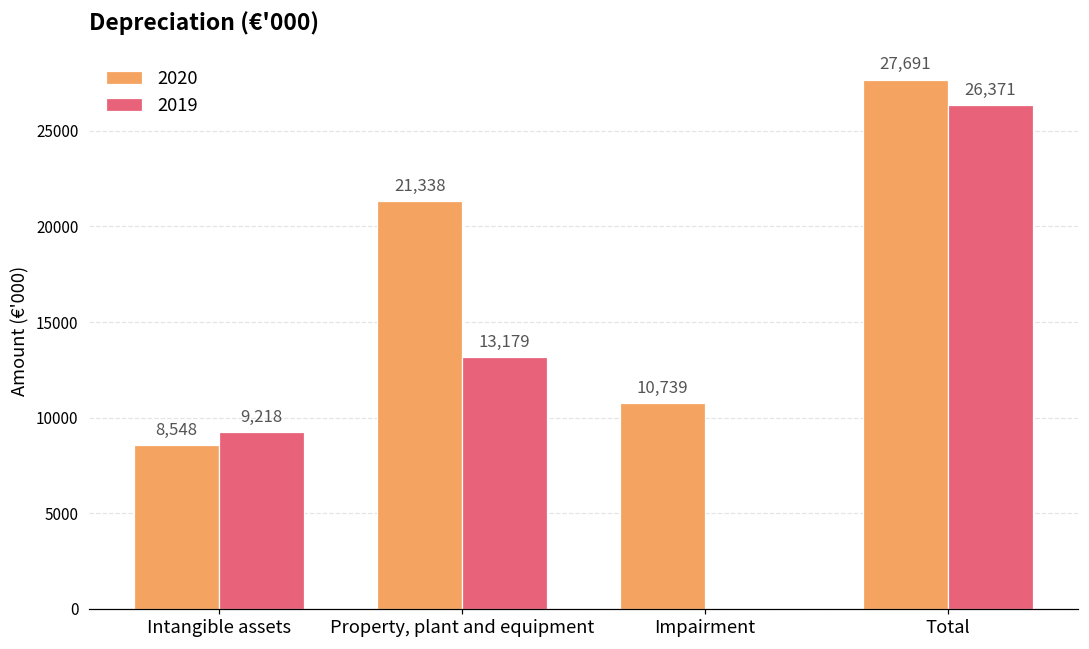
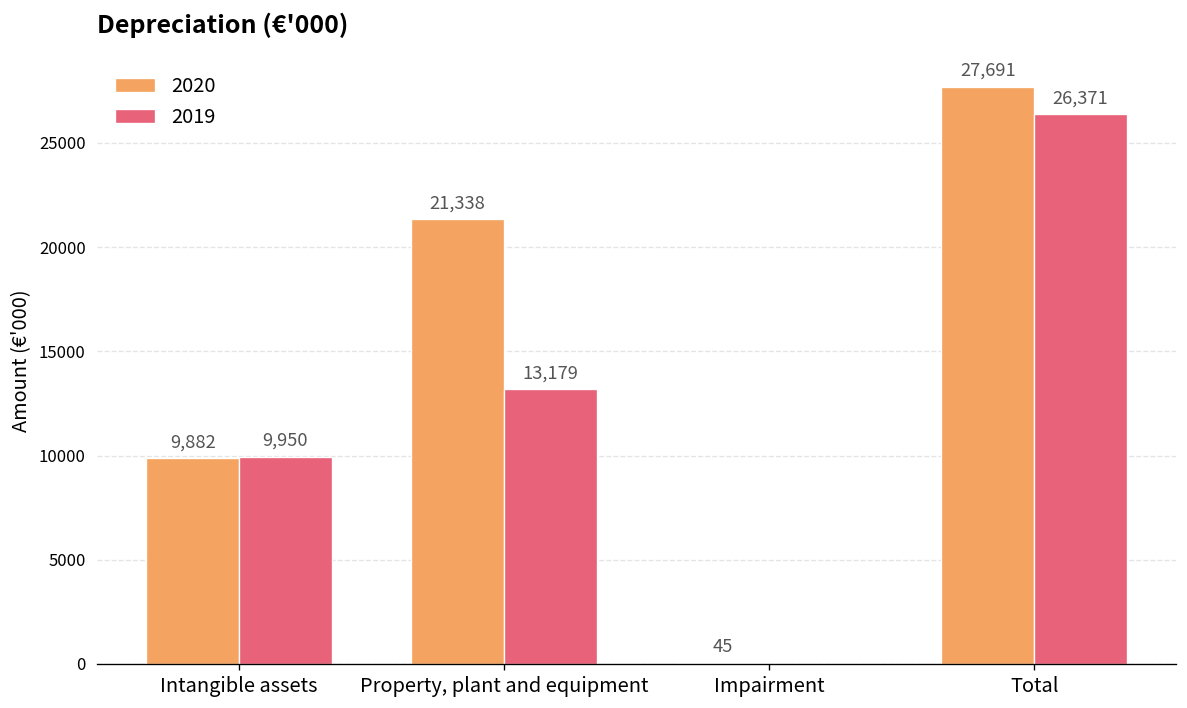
2020, Intangible assets: 8,548 -> 9,882
2019, Intangible assets: 9,218 -> 9,950
2020, Impairment: 10,739 -> 45
